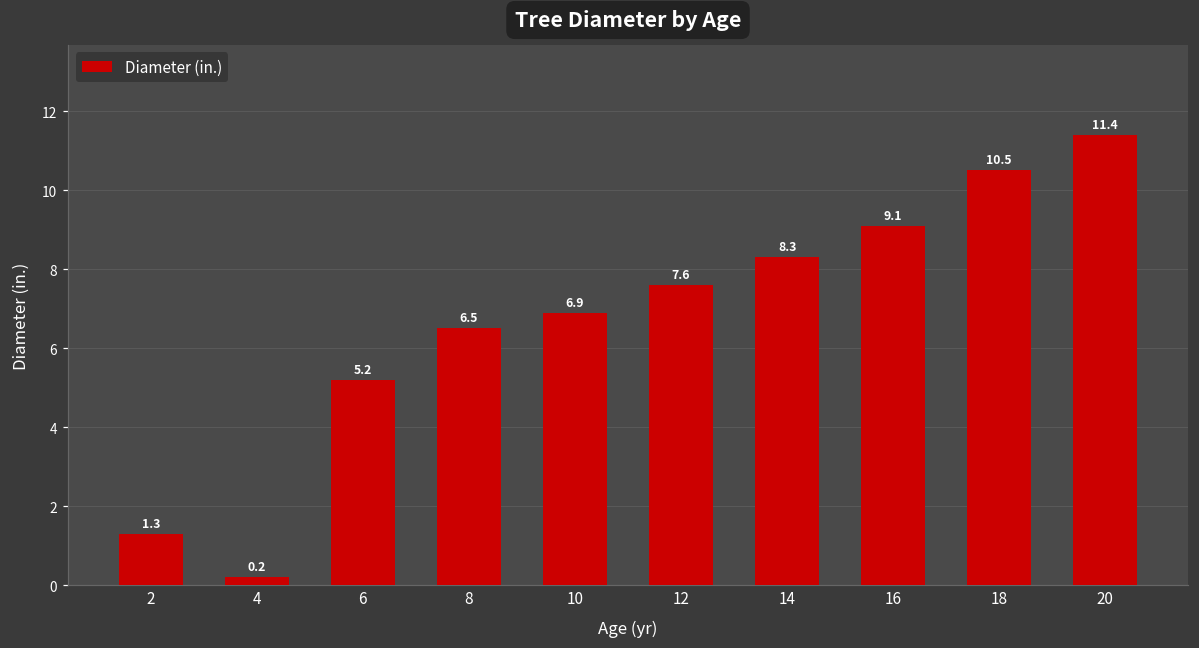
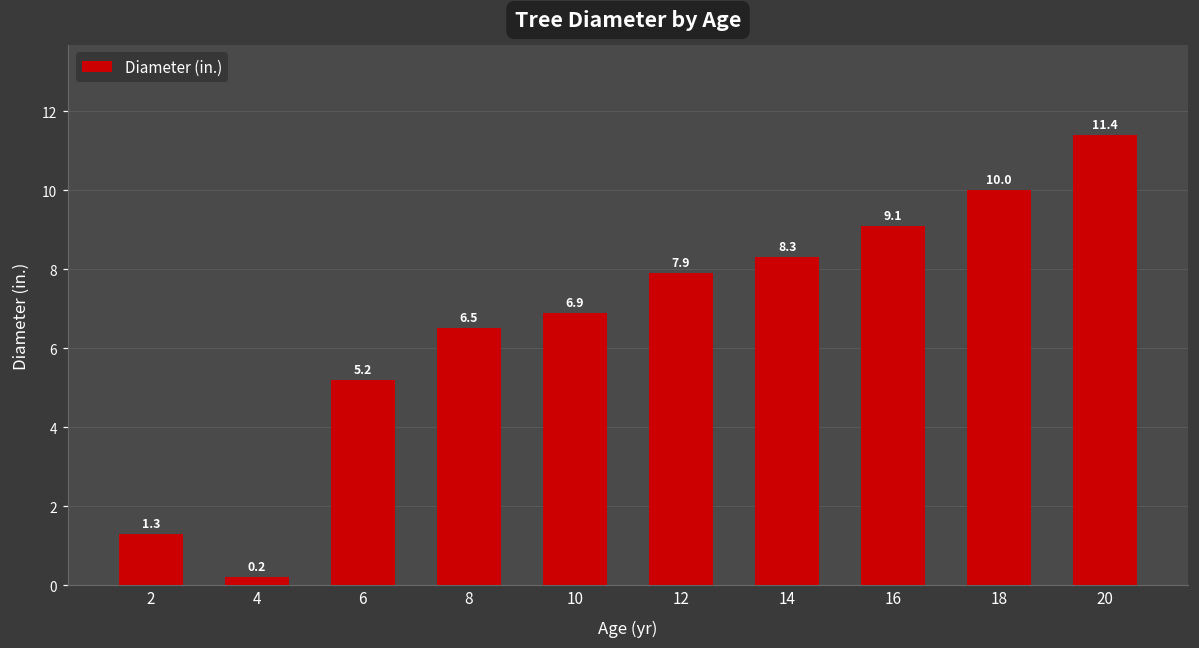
12: 7.6 -> 7.9
18: 10.5 -> 10.0
